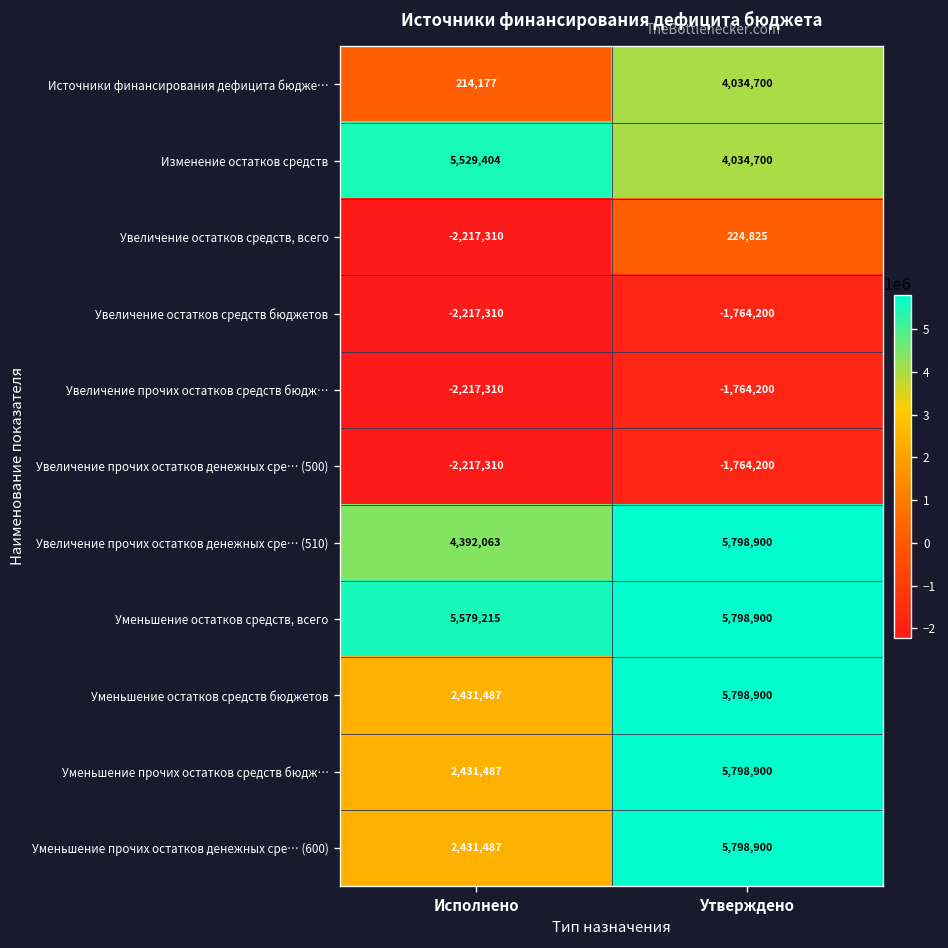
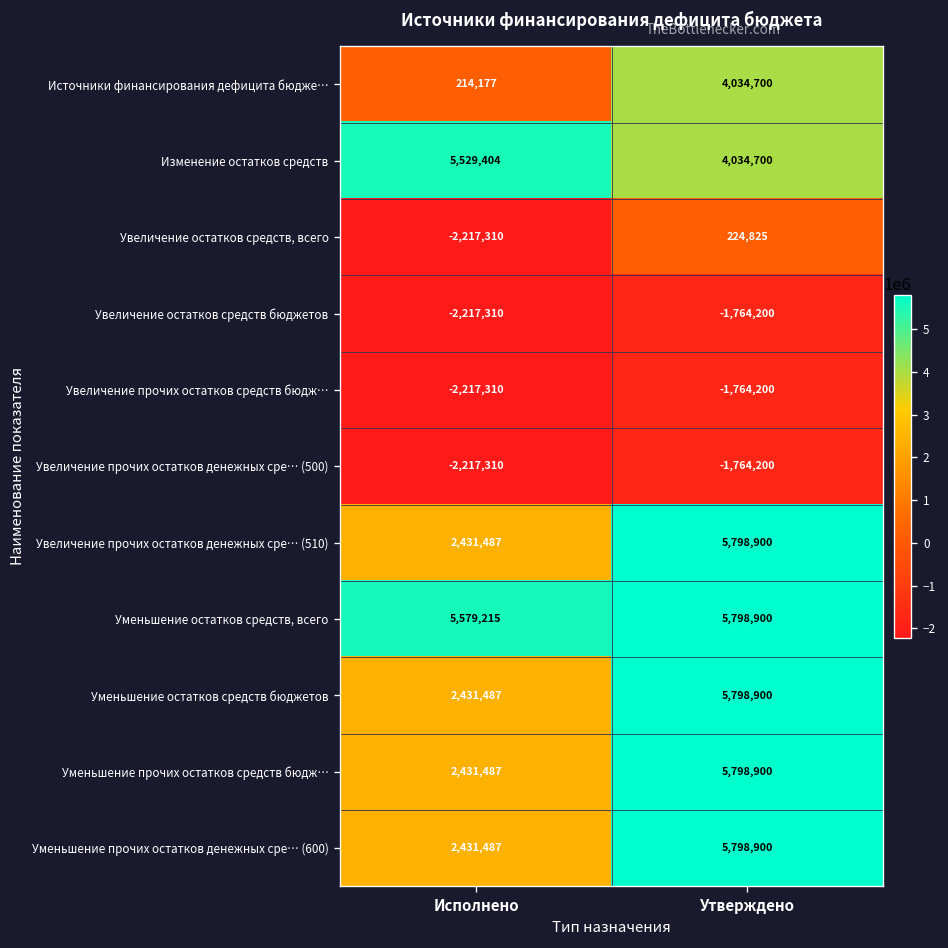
Увеличение прочих остатков денежных сре… (510), Исполнено: 4,392,063 -> 2,431,487
